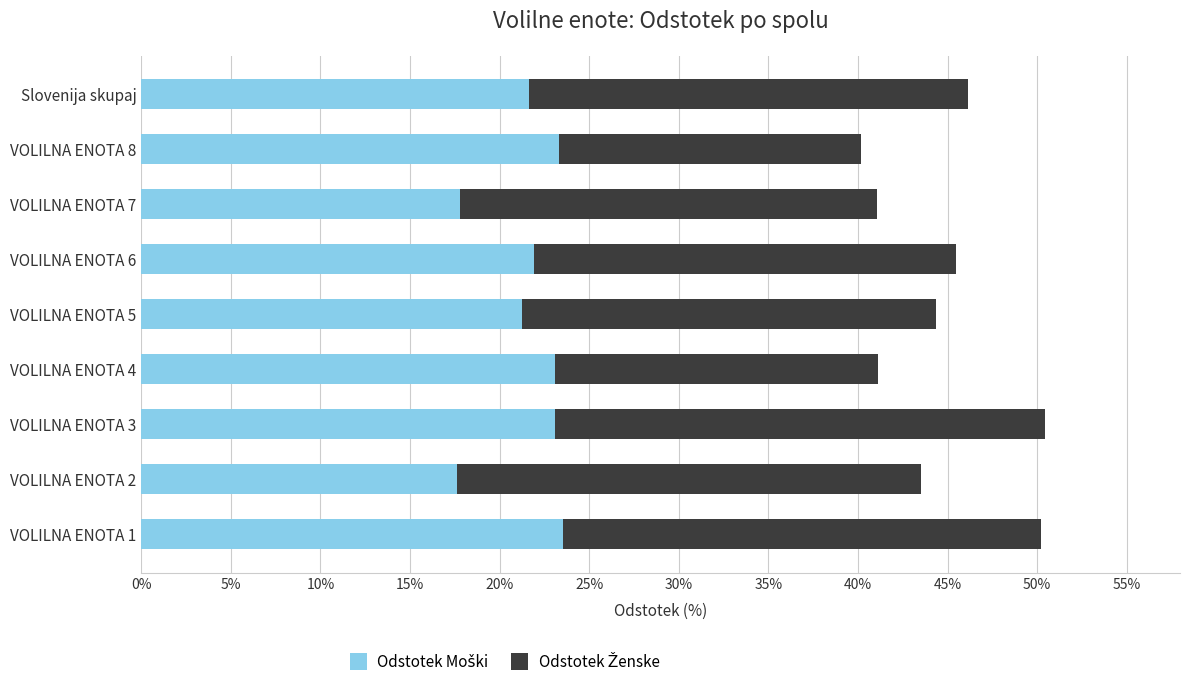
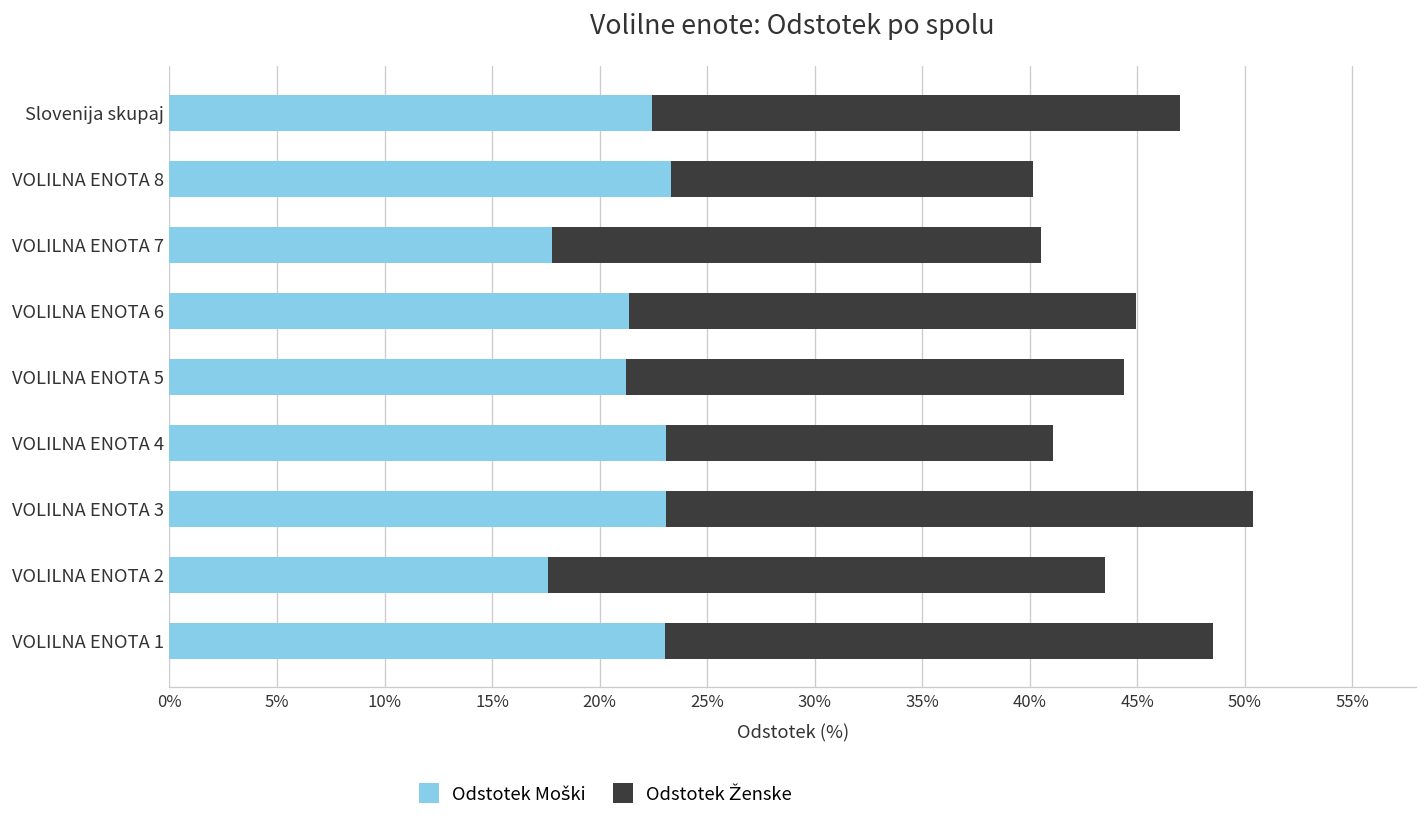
Odstotek Moški, Slovenija skupaj: 21.6% -> 22.5%
Odstotek Ženske, VOLILNA ENOTA 7: 23.3% -> 22.8%
Odstotek Moški, VOLILNA ENOTA 6: 21.9% -> 21.4%
Odstotek Moški, VOLILNA ENOTA 1: 23.5% -> 23.1%
Odstotek Ženske, VOLILNA ENOTA 1: 26.7% -> 25.5%
